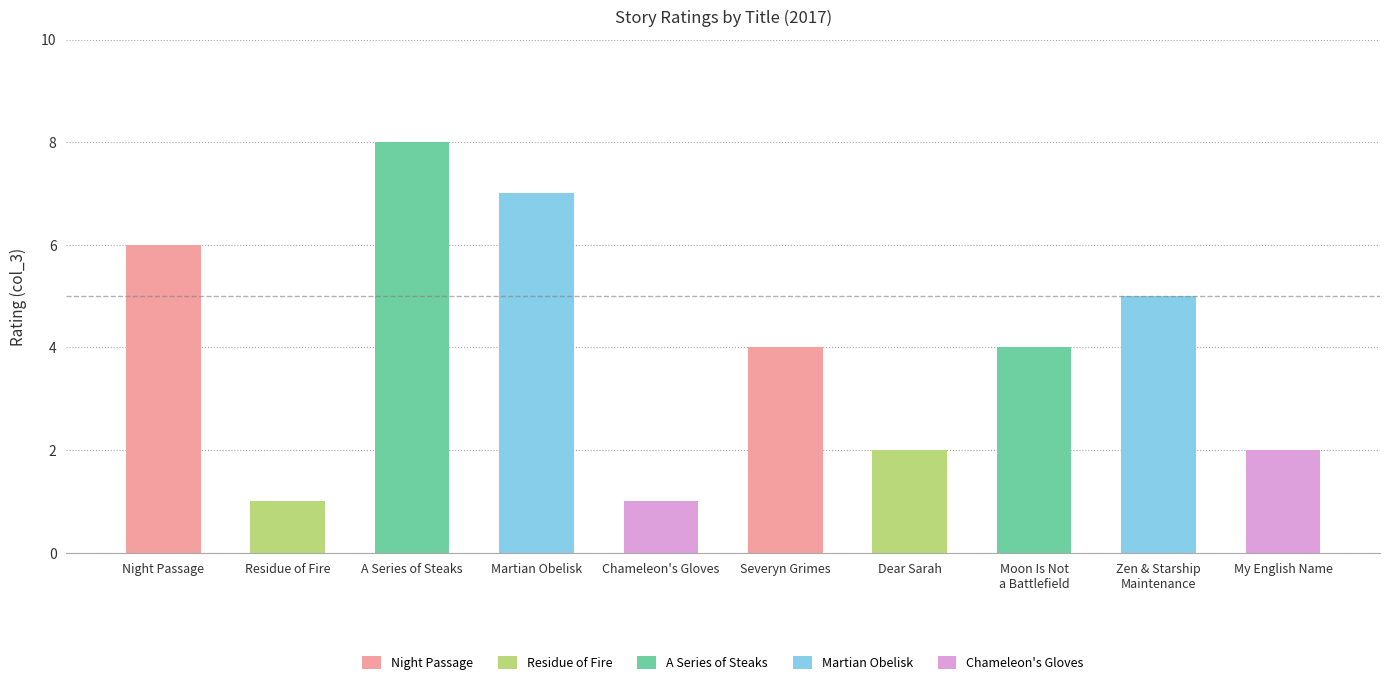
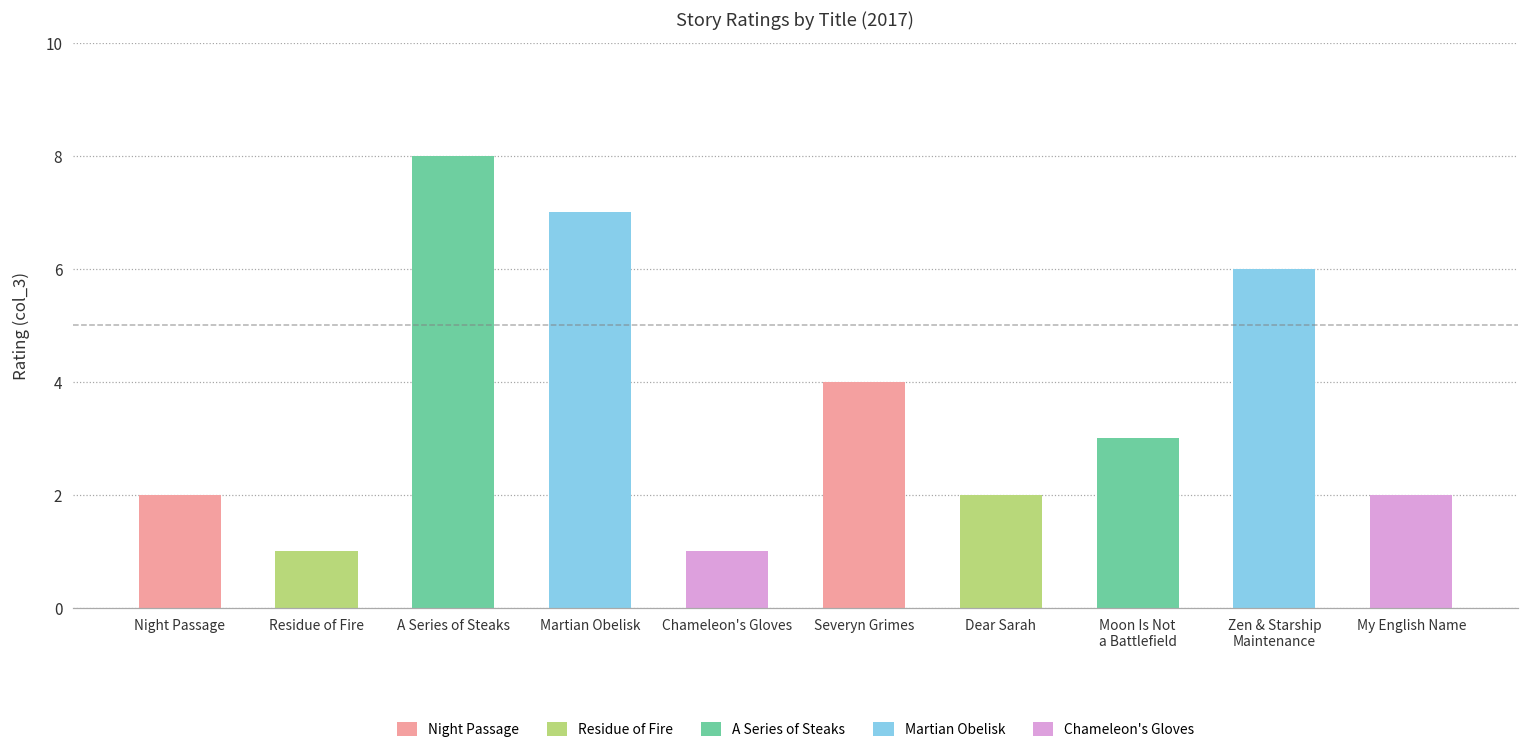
Night Passage: 6 -> 2
Moon Is Not a Battlefield: 4 -> 3
Zen & Starship Maintenance: 5 -> 6
